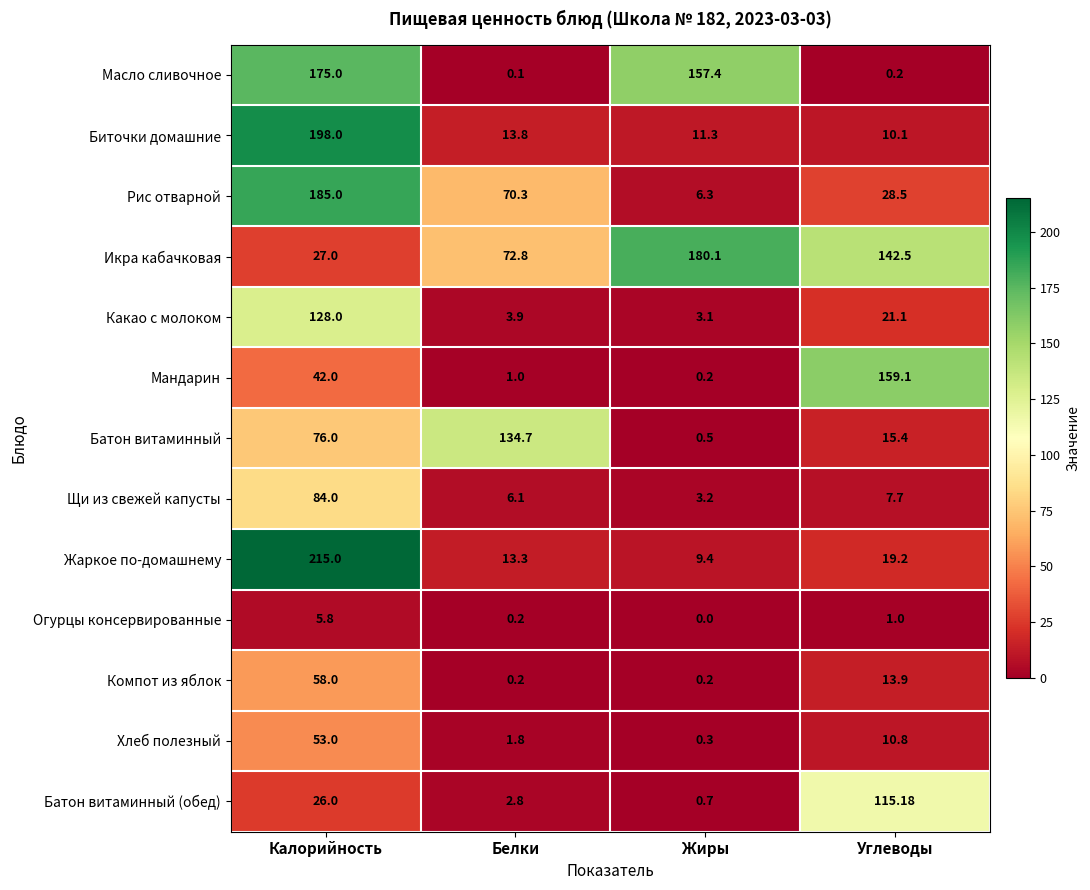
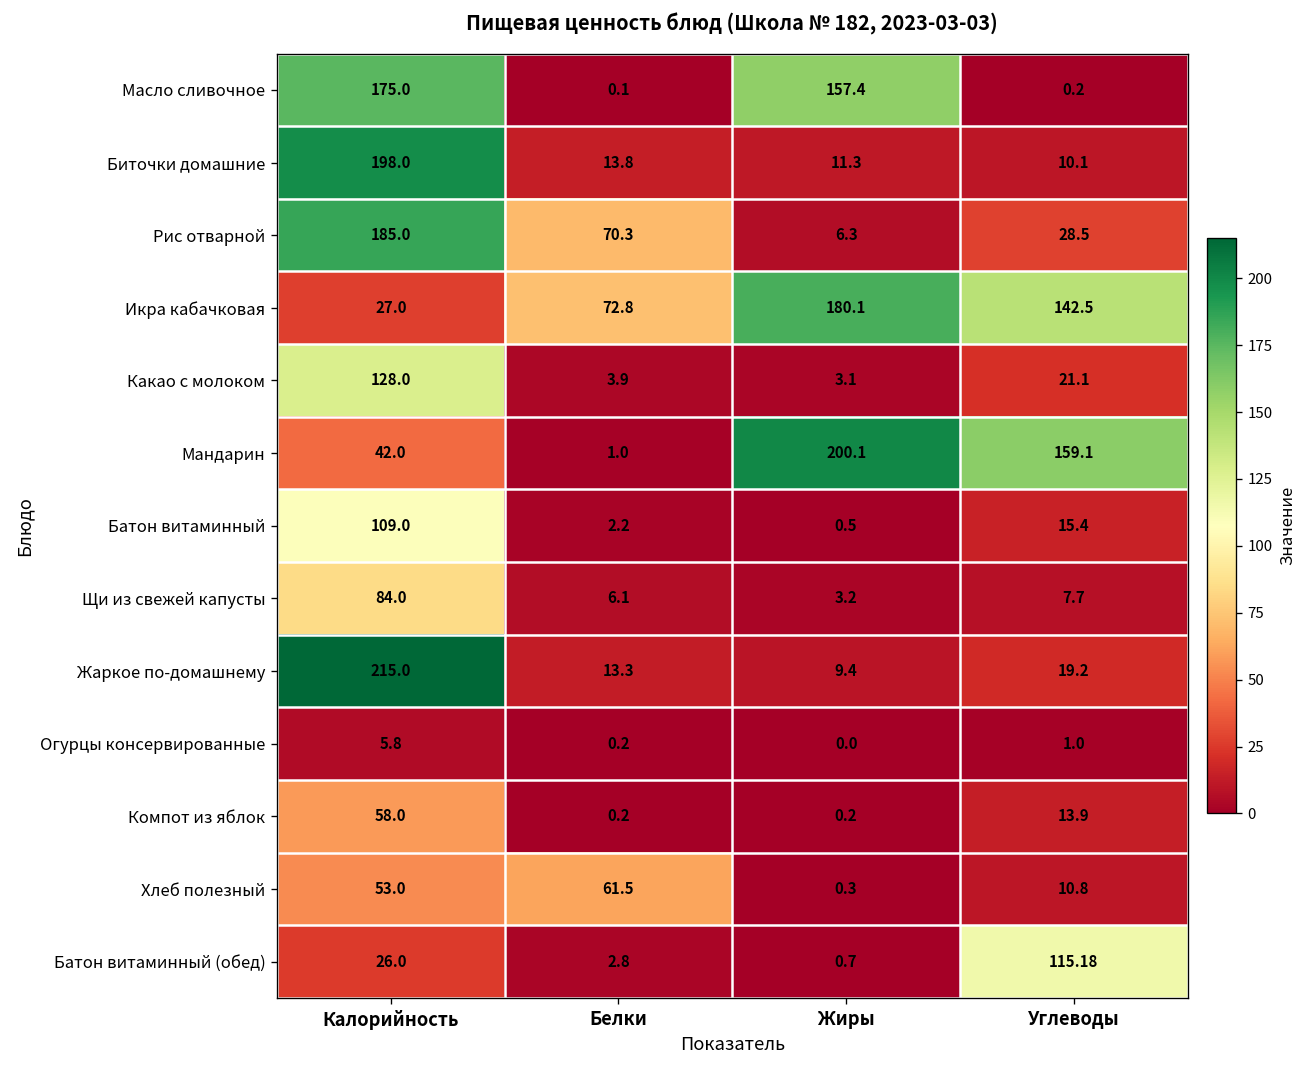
Мандарин, Жиры: 0.2 -> 200.1
Батон витаминный, Калорийность: 76.0 -> 109.0
Батон витаминный, Белки: 134.7 -> 2.2
Хлеб полезный, Белки: 1.8 -> 61.5
